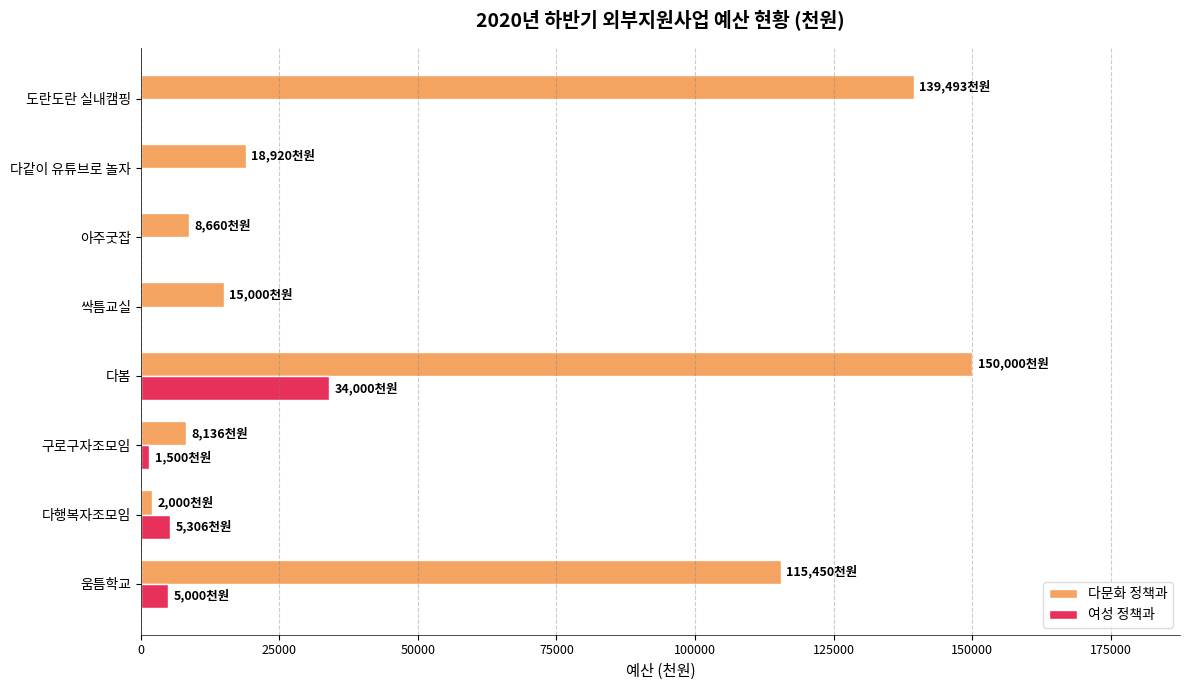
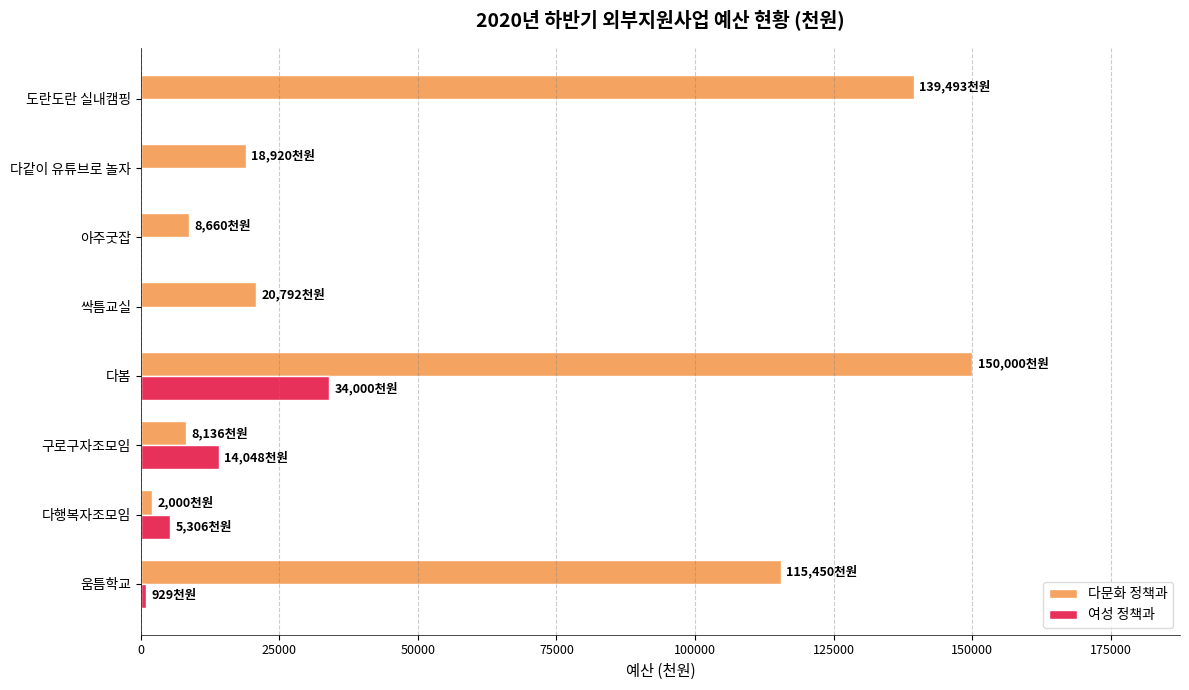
다문화 정책과, 싹틈교실: 15,000 -> 20,792
여성 정책과, 구로구자조모임: 1,500 -> 14,048
여성 정책과, 움틈학교: 5,000 -> 929
